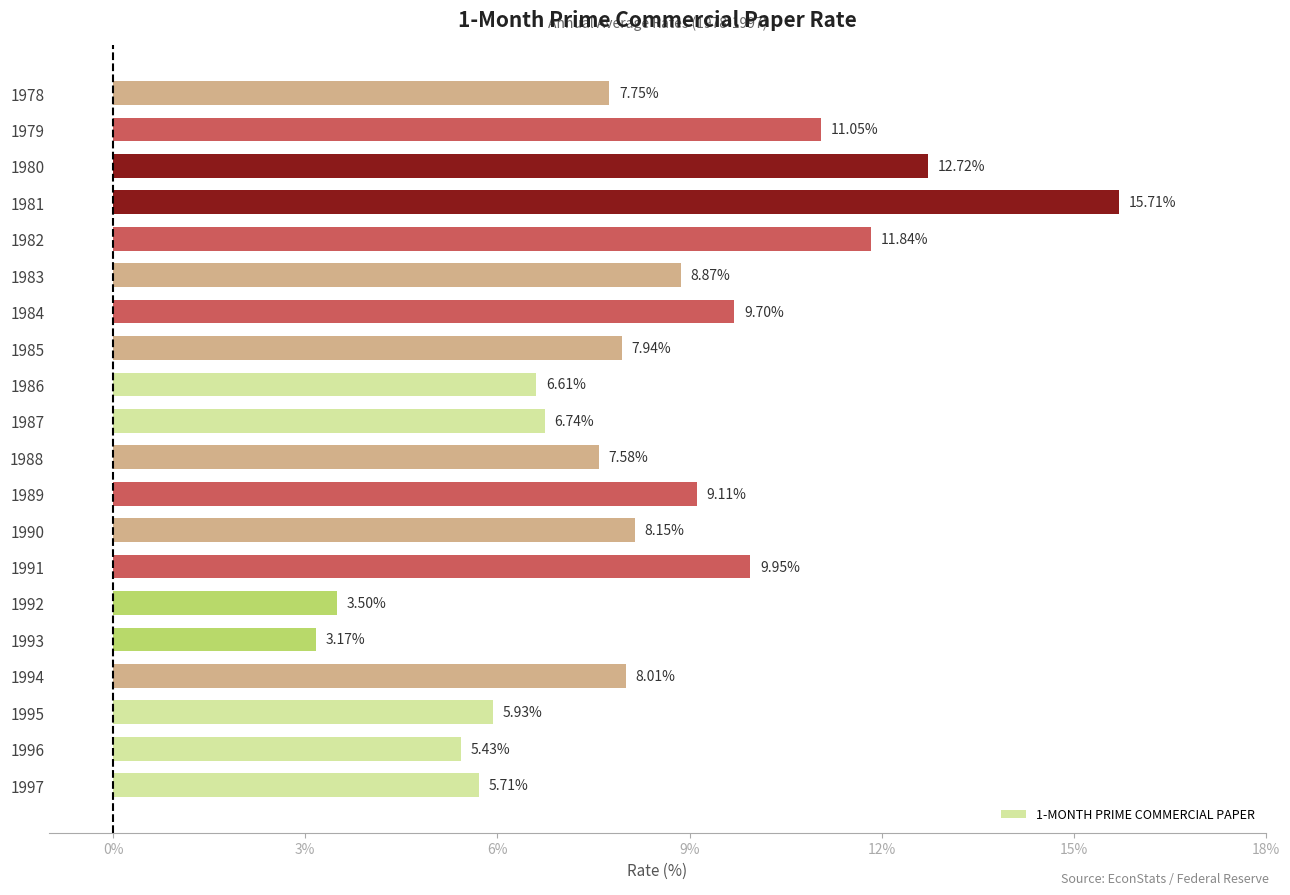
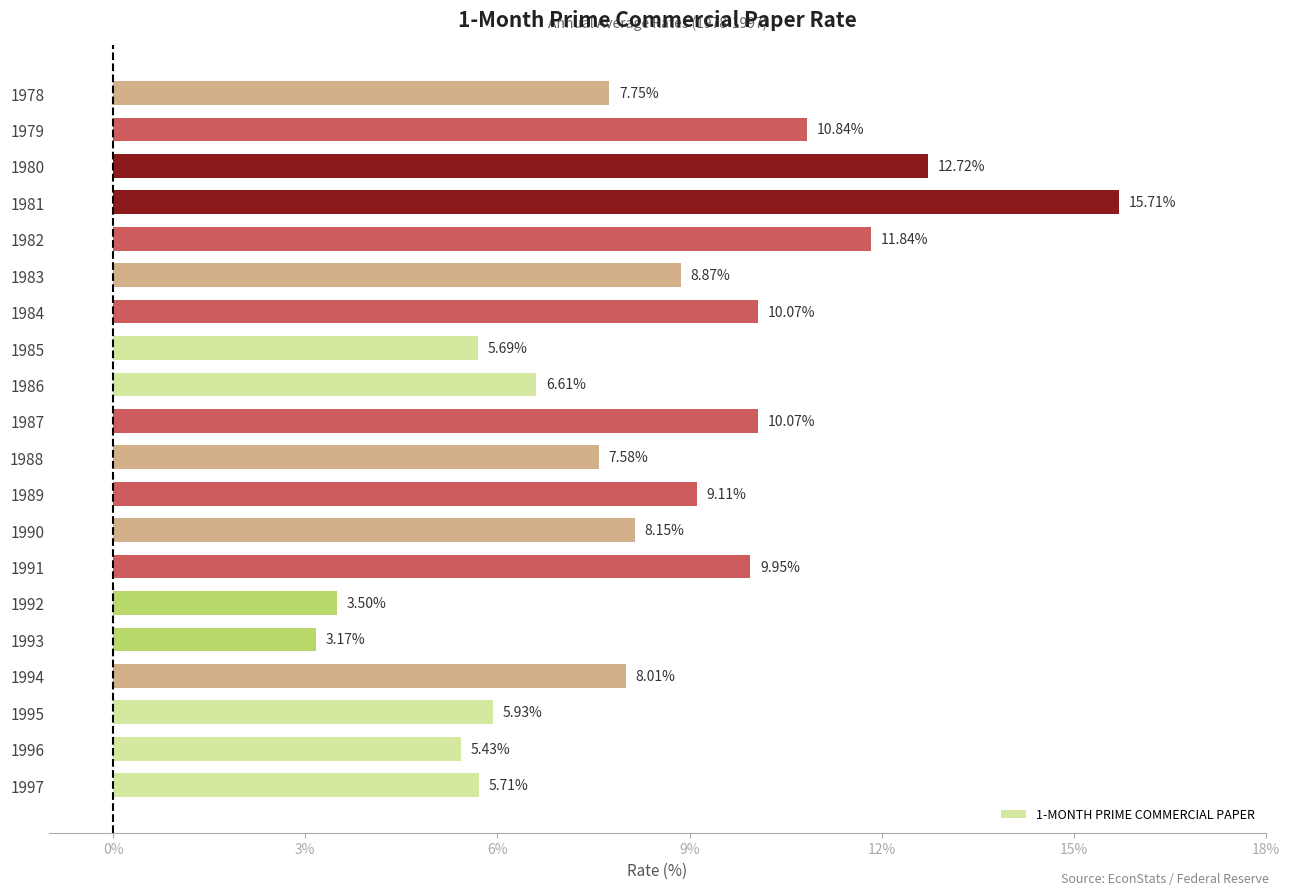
1979: 11.05% -> 10.84%
1984: 9.70% -> 10.07%
1985: 7.94% -> 5.69%
1987: 6.74% -> 10.07%
